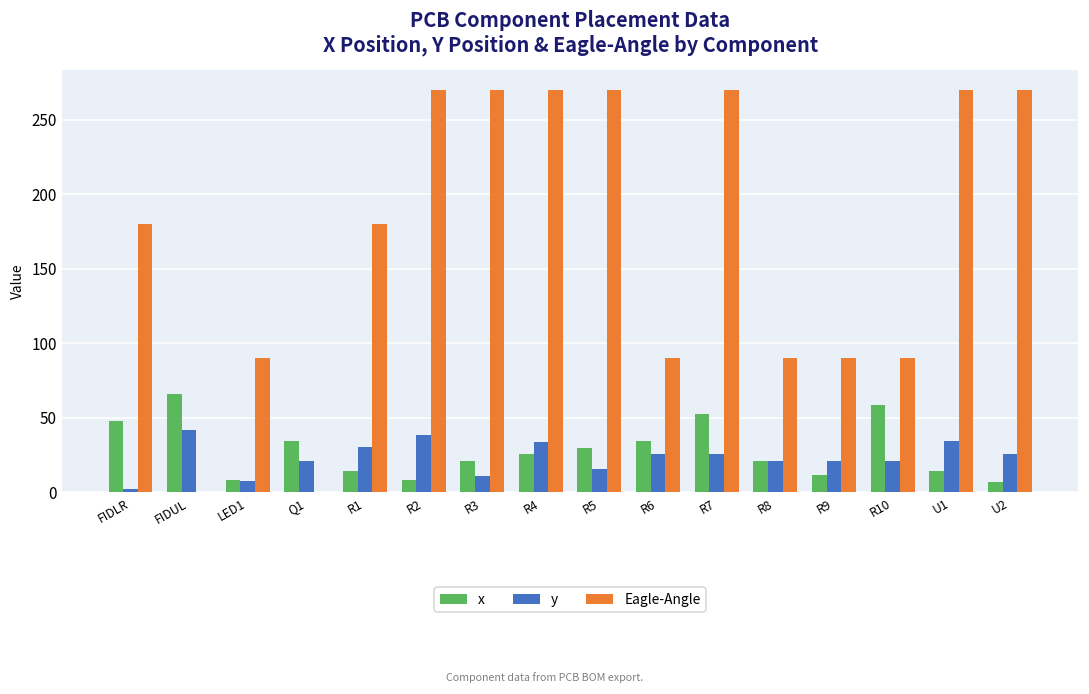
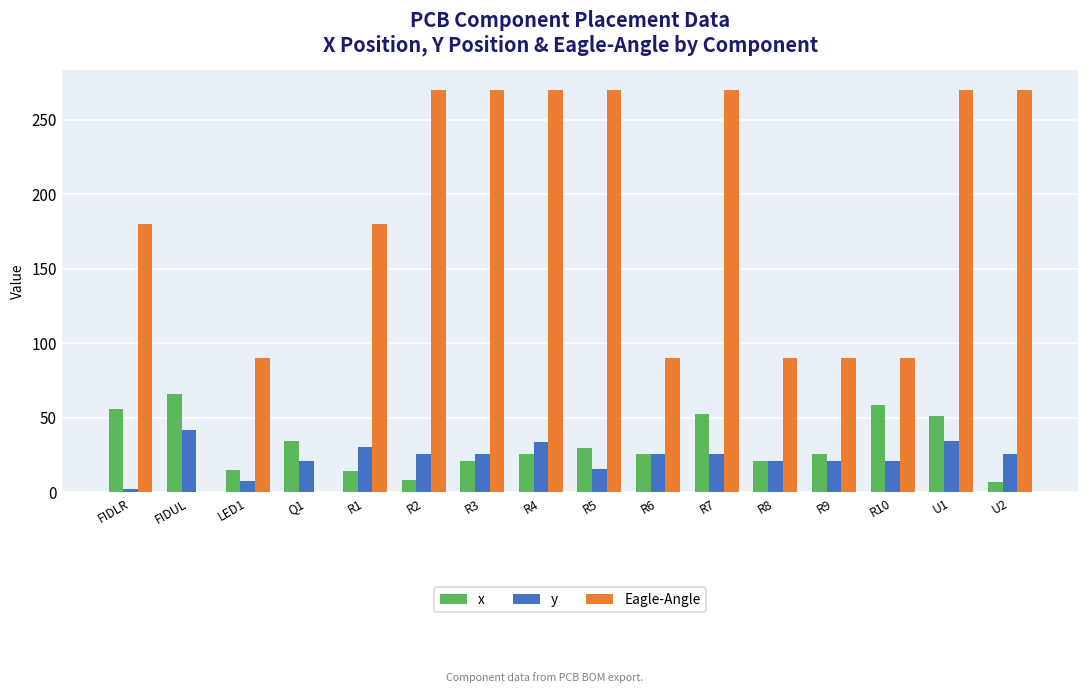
x, FIDLR: 48 -> 56
x, LED1: 8 -> 15
y, R2: 39 -> 26
y, R3: 11 -> 26
x, R6: 34 -> 25
x, R9: 12 -> 25
x, U1: 15 -> 51
